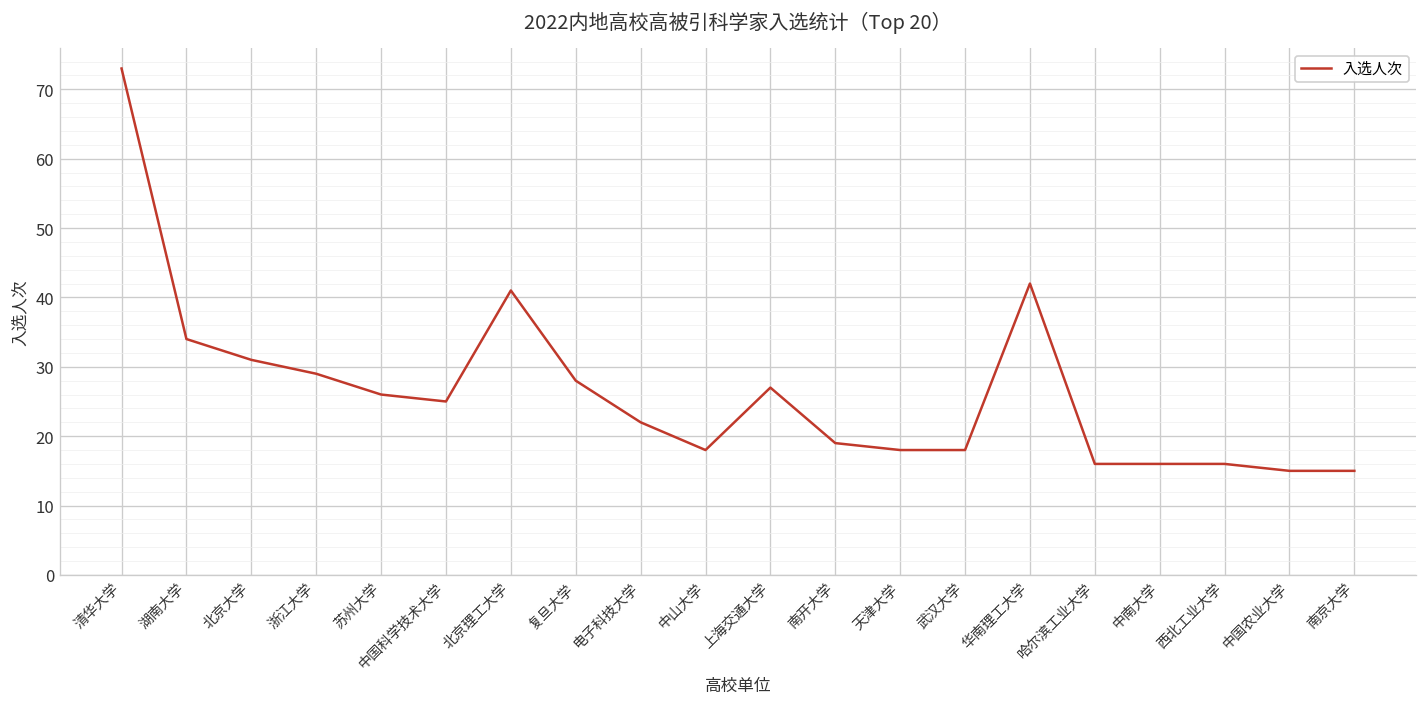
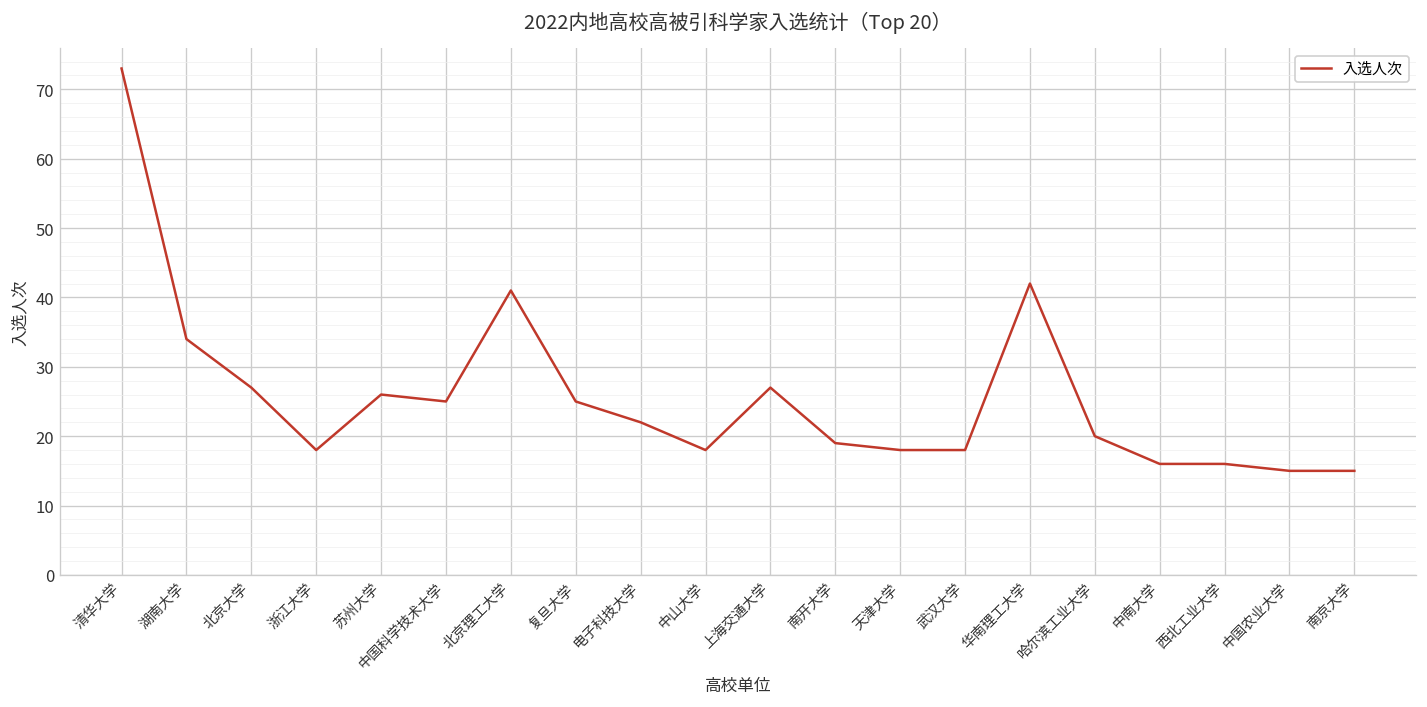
北京大学: 31 -> 27
浙江大学: 29 -> 18
复旦大学: 28 -> 25
哈尔滨工业大学: 16 -> 20
